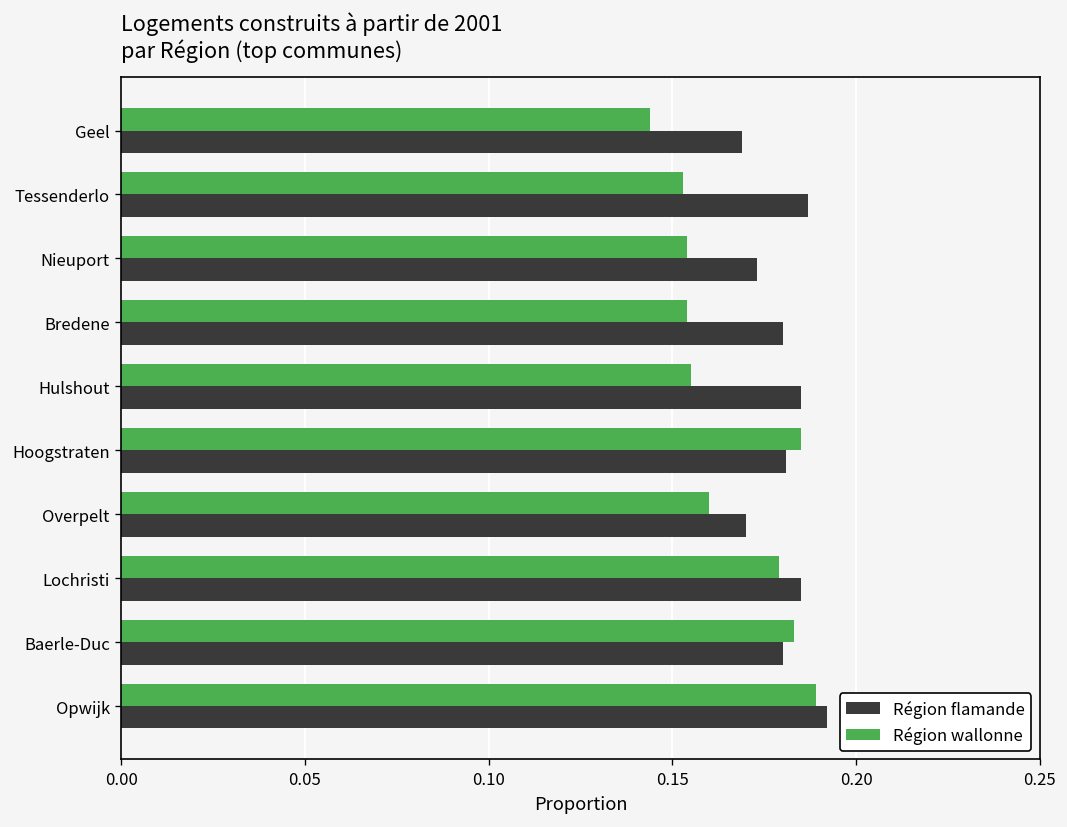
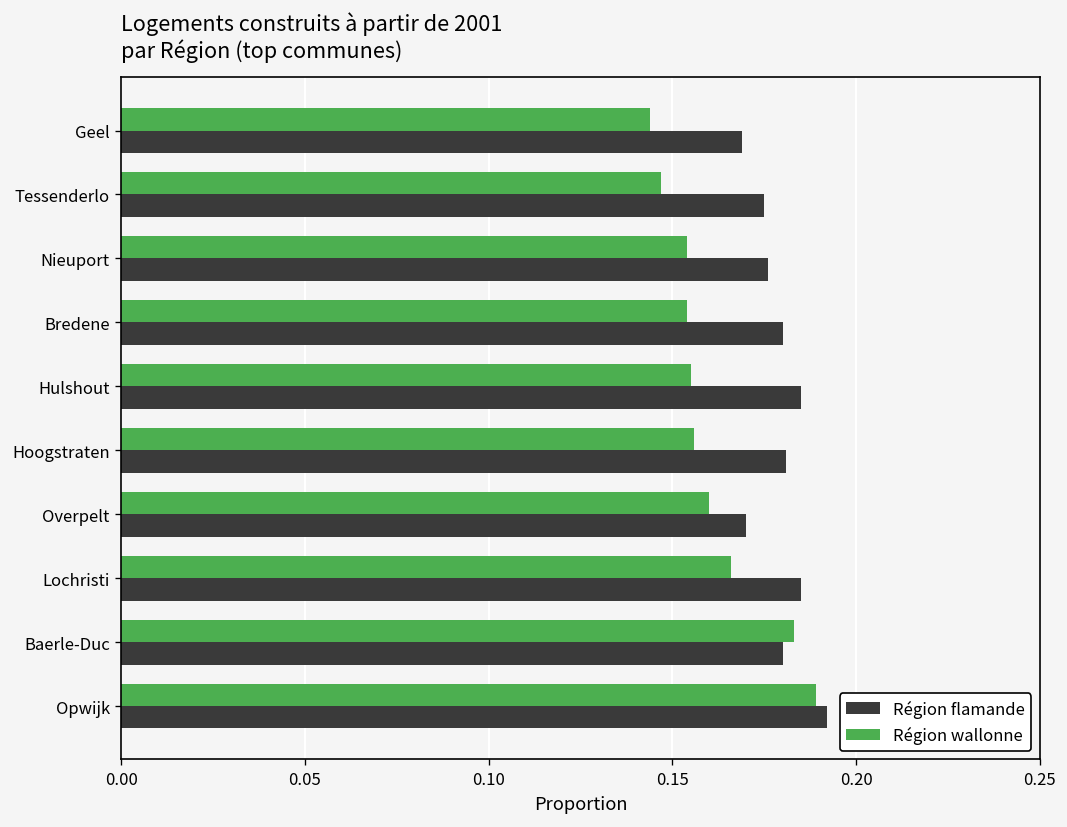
Région wallonne, Tessenderlo: 0.153 -> 0.147
Région flamande, Tessenderlo: 0.187 -> 0.175
Région flamande, Nieuport: 0.173 -> 0.176
Région wallonne, Hoogstraten: 0.185 -> 0.156
Région wallonne, Lochristi: 0.179 -> 0.166
